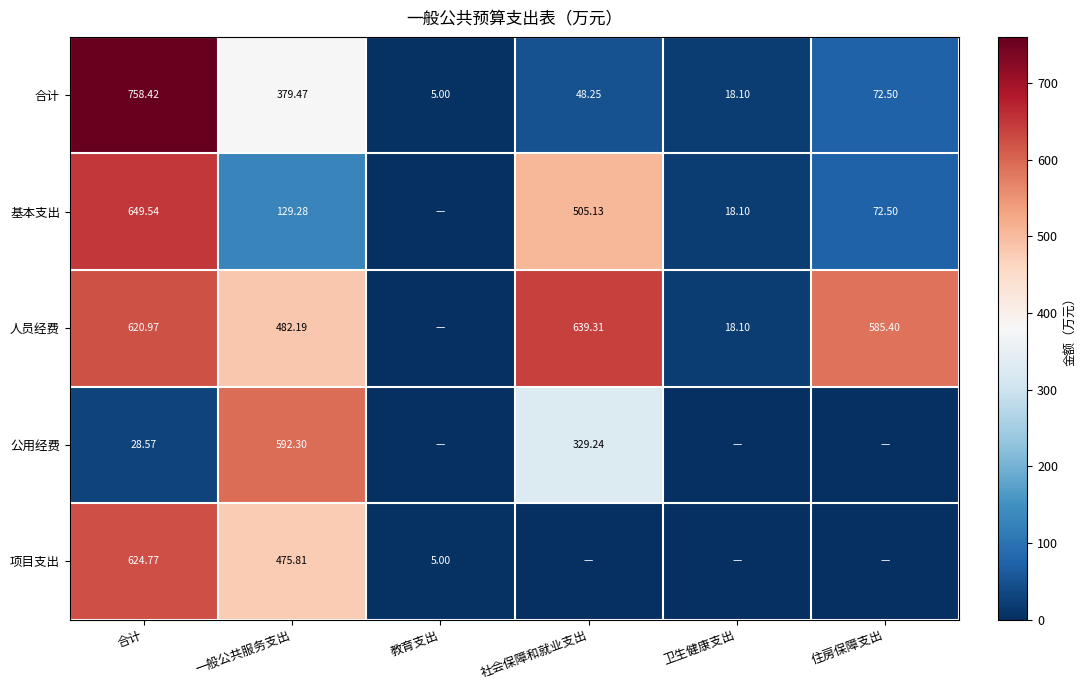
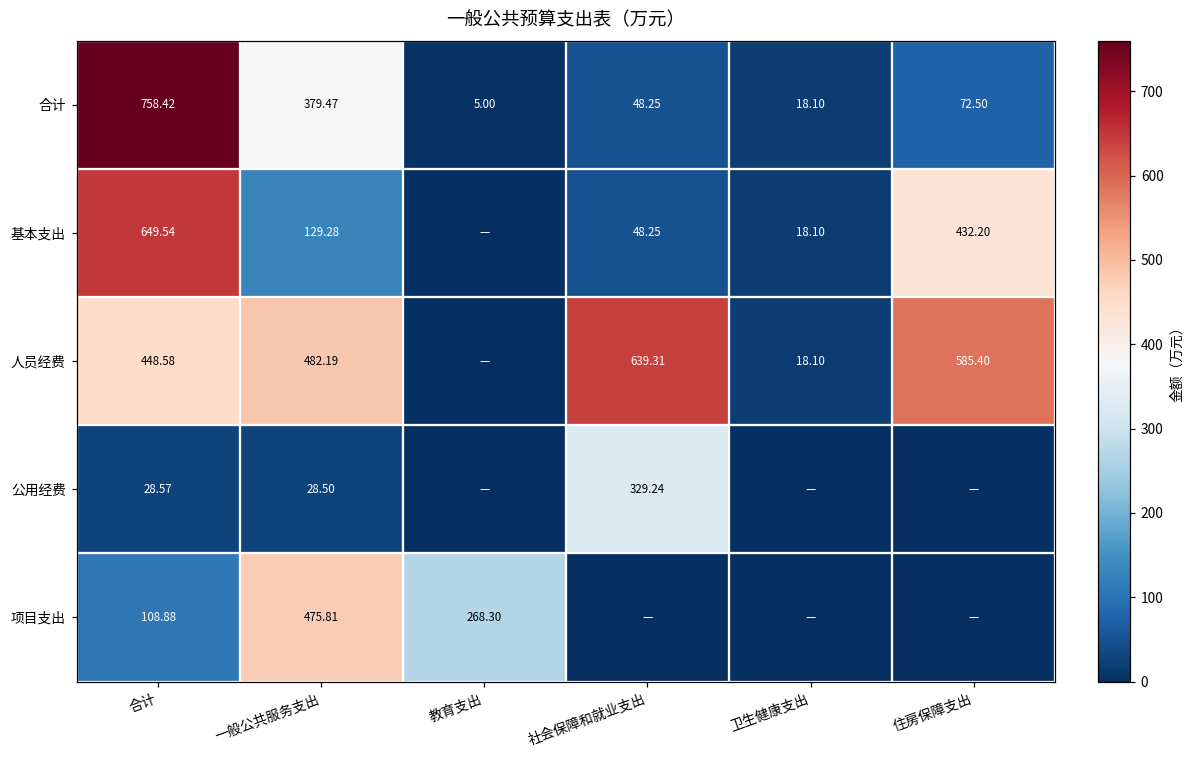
基本支出, 社会保障和就业支出: 505.13 -> 48.25
基本支出, 住房保障支出: 72.50 -> 432.20
人员经费, 合计: 620.97 -> 448.58
公用经费, 一般公共服务支出: 592.30 -> 28.50
项目支出, 合计: 624.77 -> 108.88
项目支出, 教育支出: 5.00 -> 268.30
